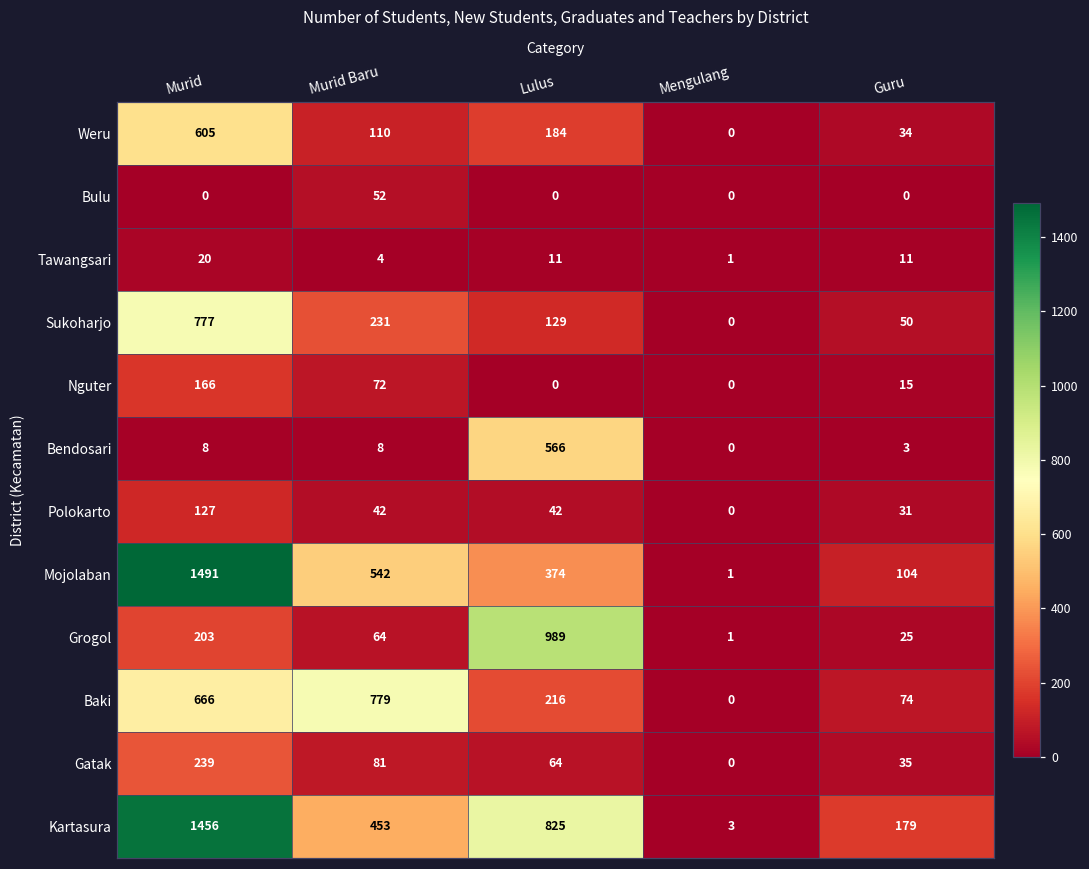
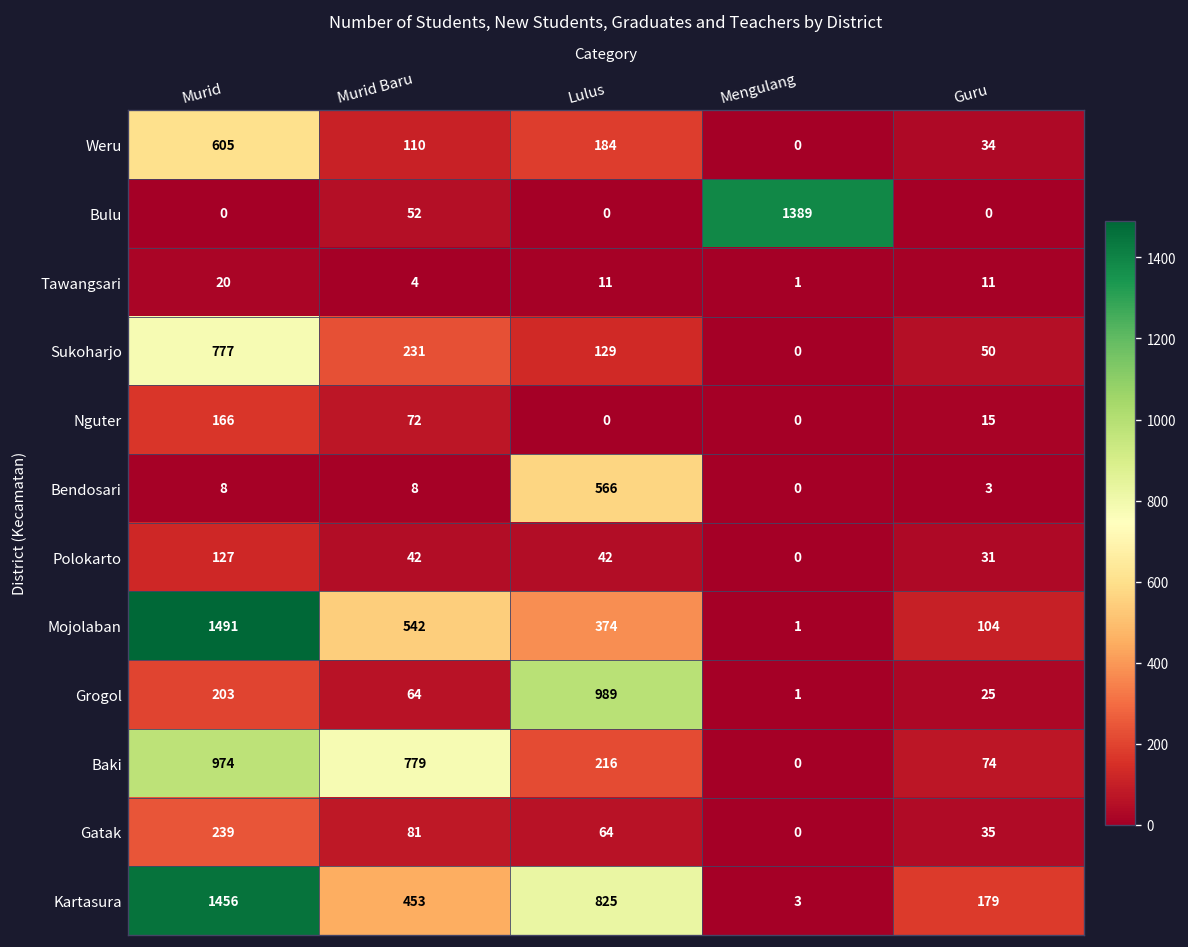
Bulu, Mengulang: 0 -> 1389
Baki, Murid: 666 -> 974
